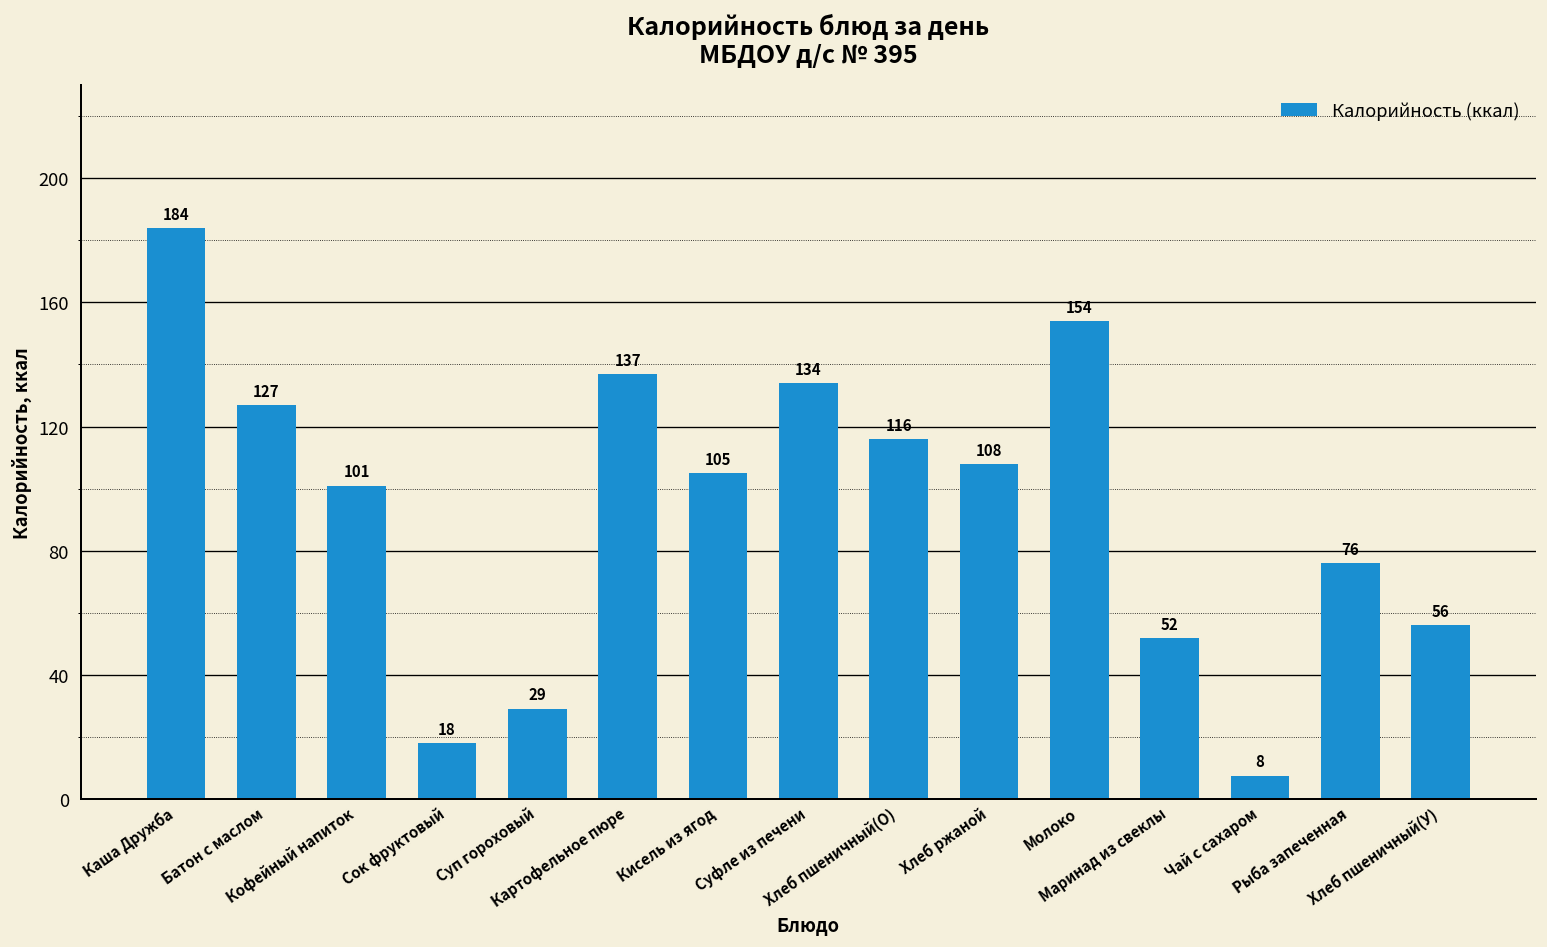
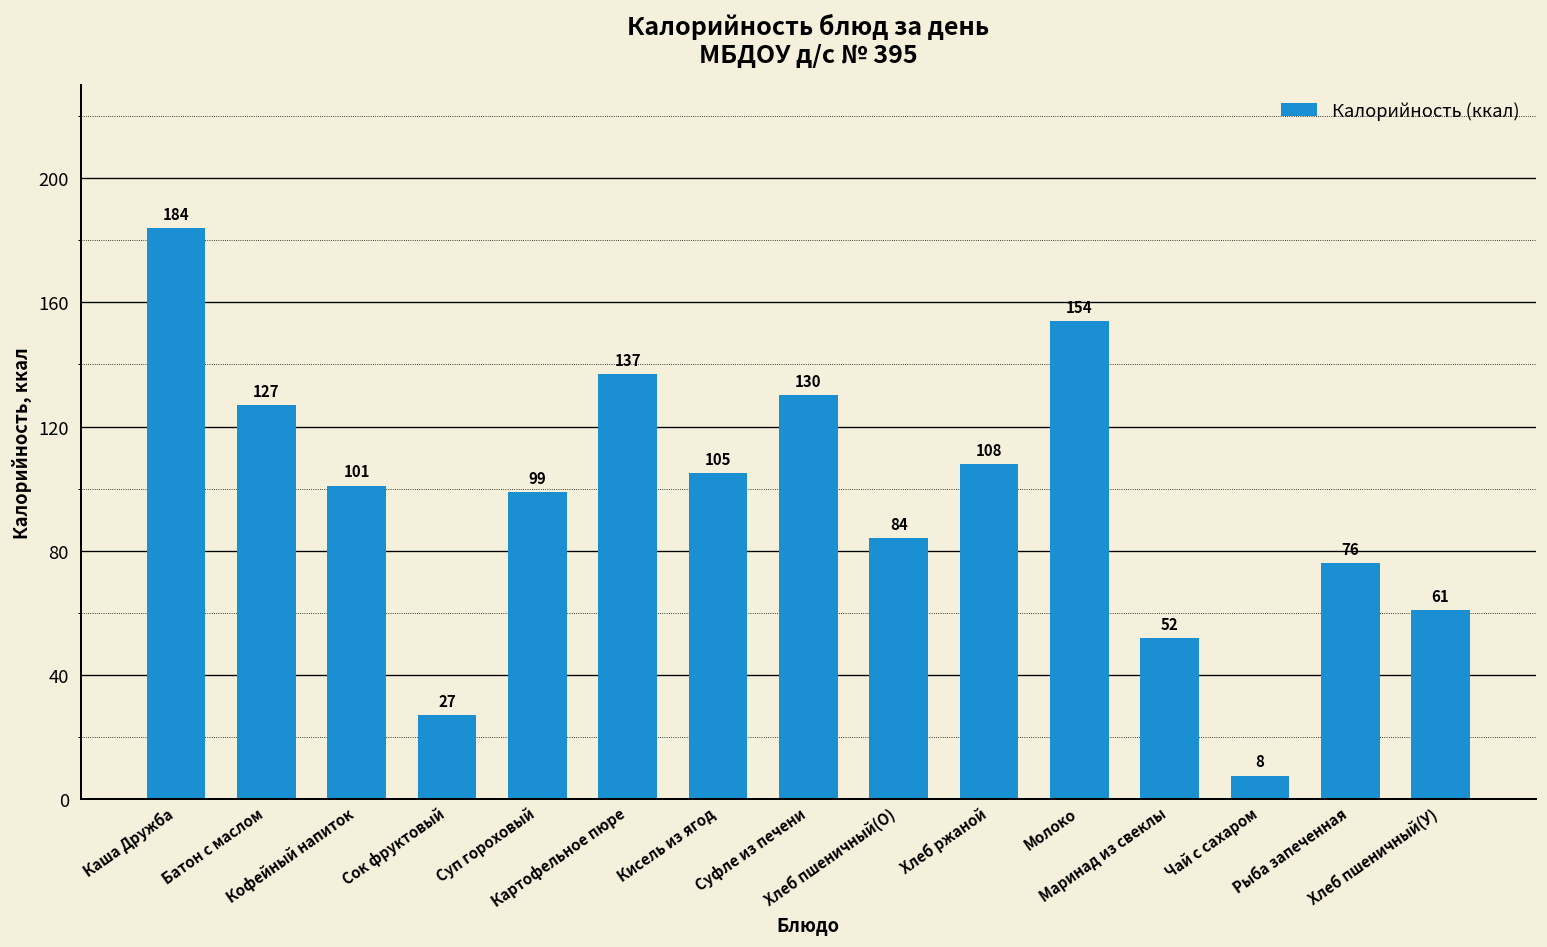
Сок фруктовый: 18 -> 27
Суп гороховый: 29 -> 99
Суфле из печени: 134 -> 130
Хлеб пшеничный(О): 116 -> 84
Хлеб пшеничный(У): 56 -> 61
